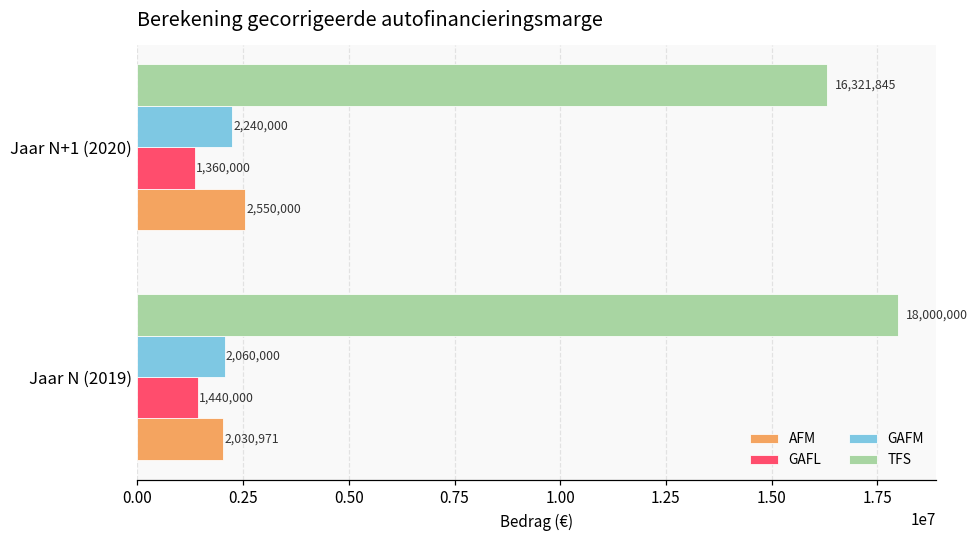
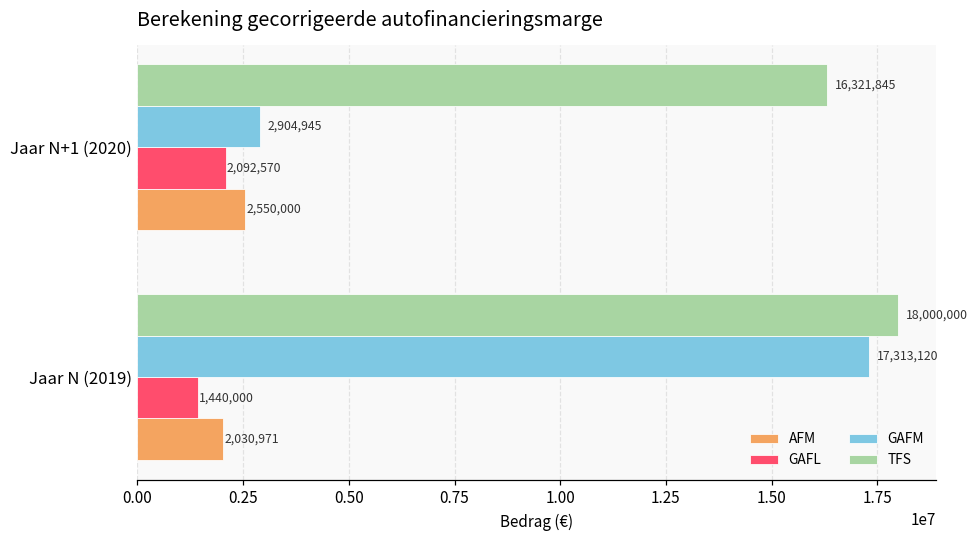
GAFM, Jaar N+1 (2020): 2,240,000 -> 2,904,945
GAFL, Jaar N+1 (2020): 1,360,000 -> 2,092,570
GAFM, Jaar N (2019): 2,060,000 -> 17,313,120
